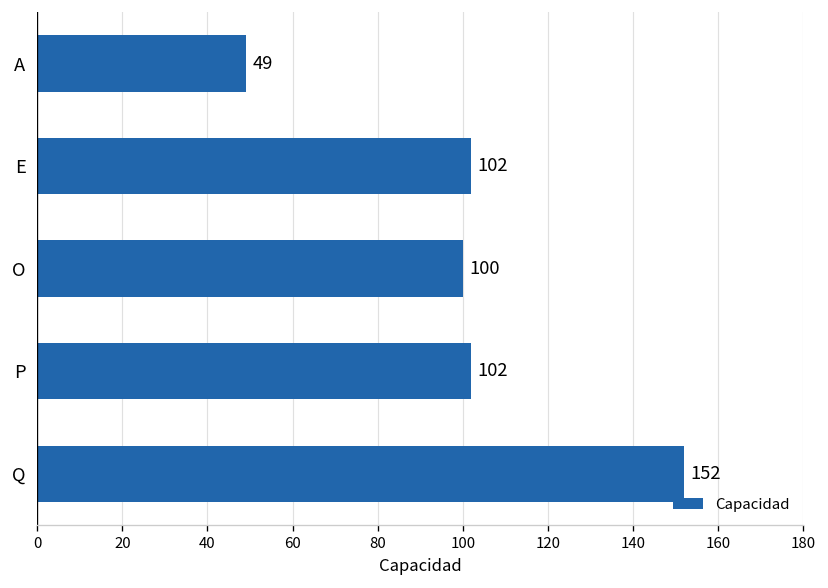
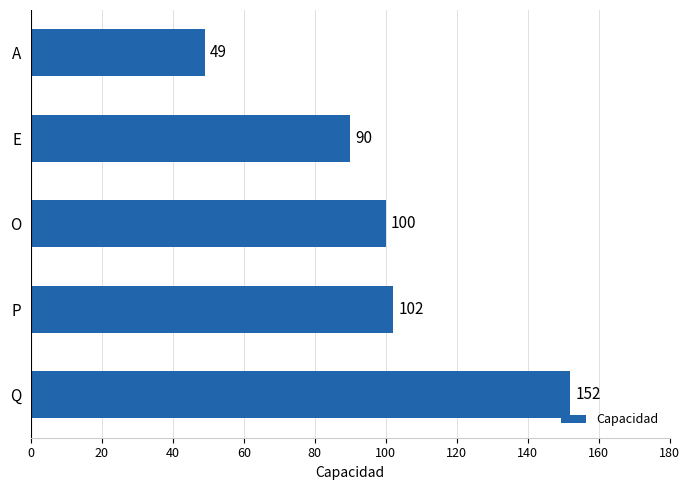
E: 102 -> 90
